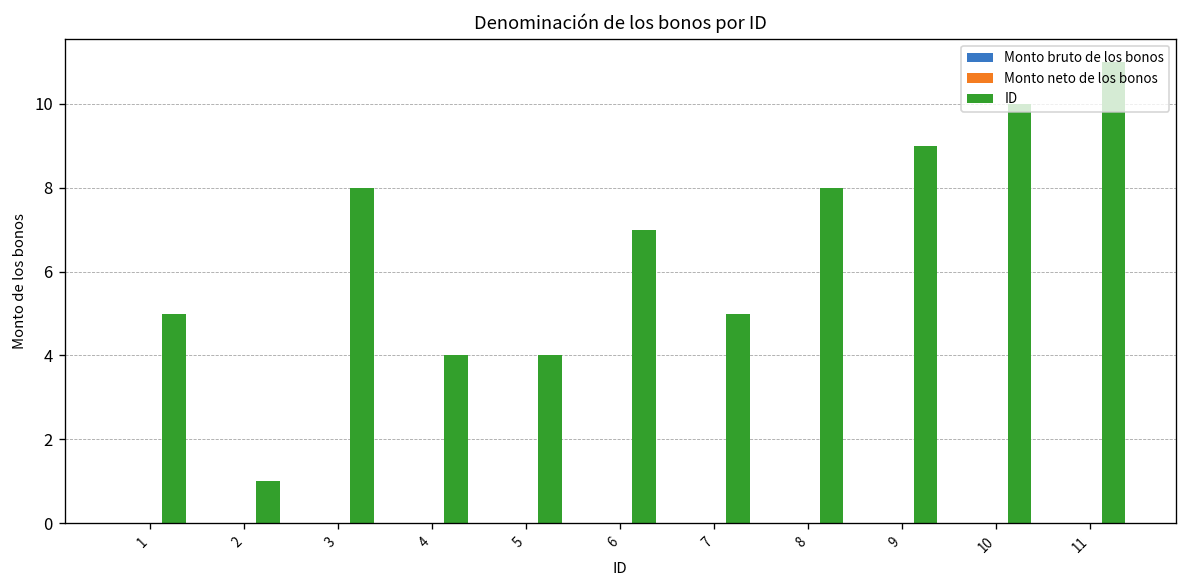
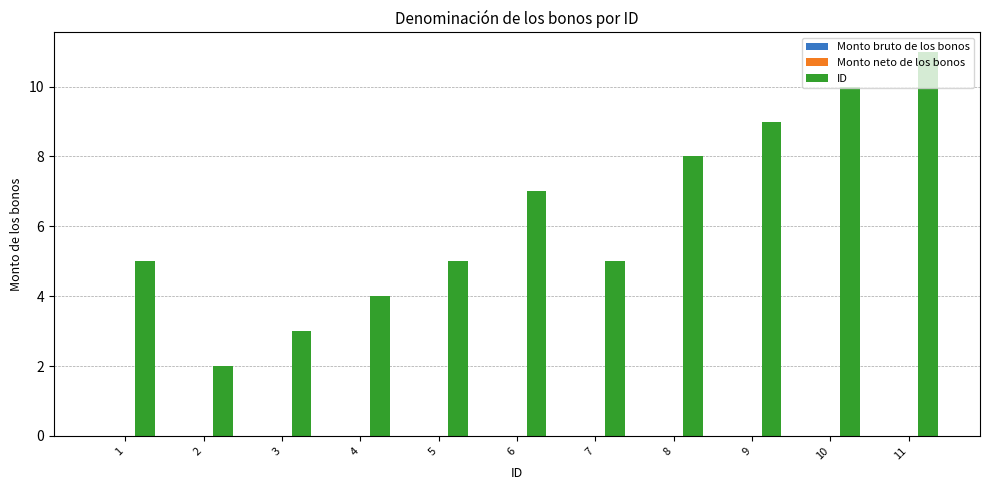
ID, 2: 1 -> 2
ID, 3: 8 -> 3
ID, 5: 4 -> 5
